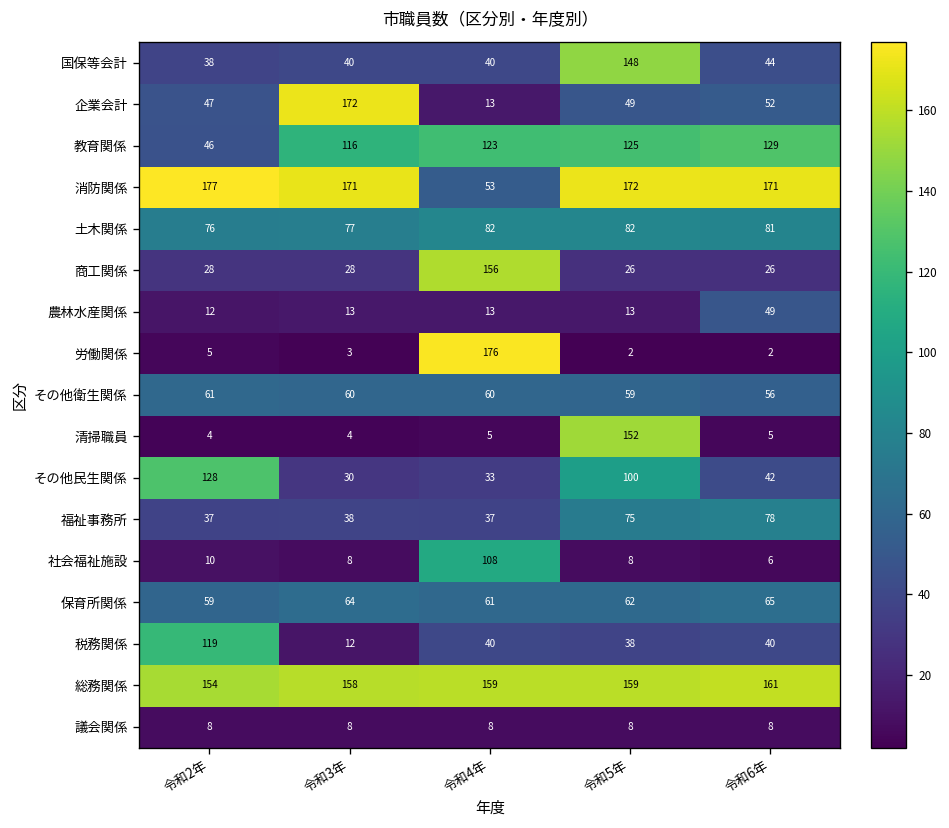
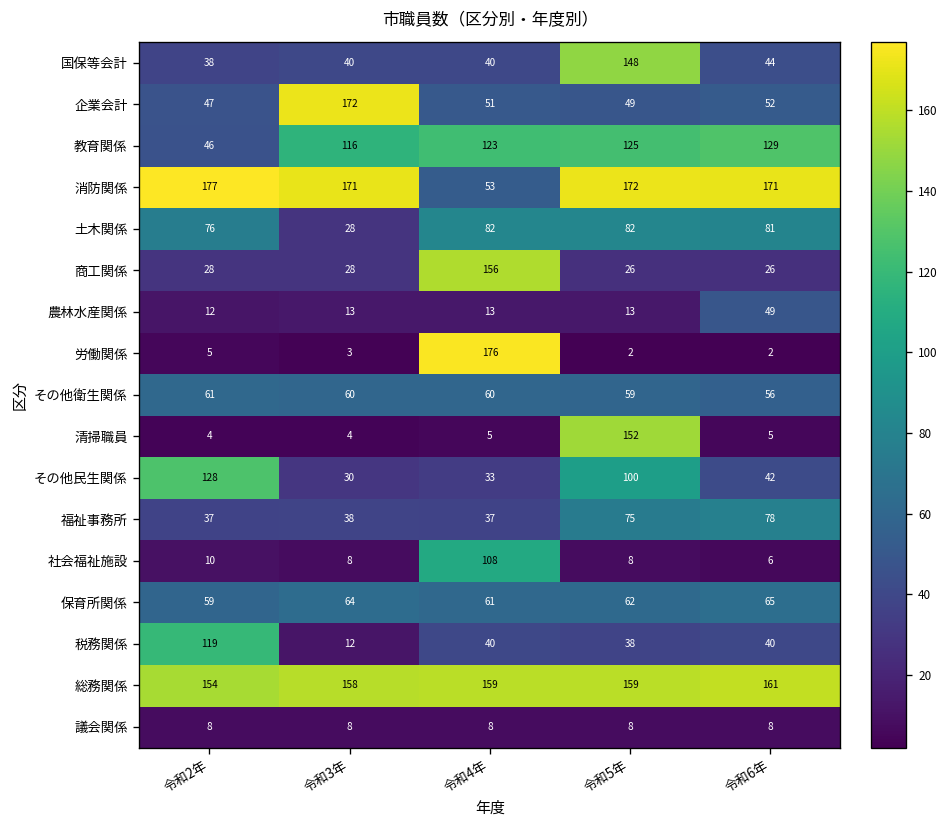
企業会計, 令和4年: 13 -> 51
土木関係, 令和3年: 77 -> 28
